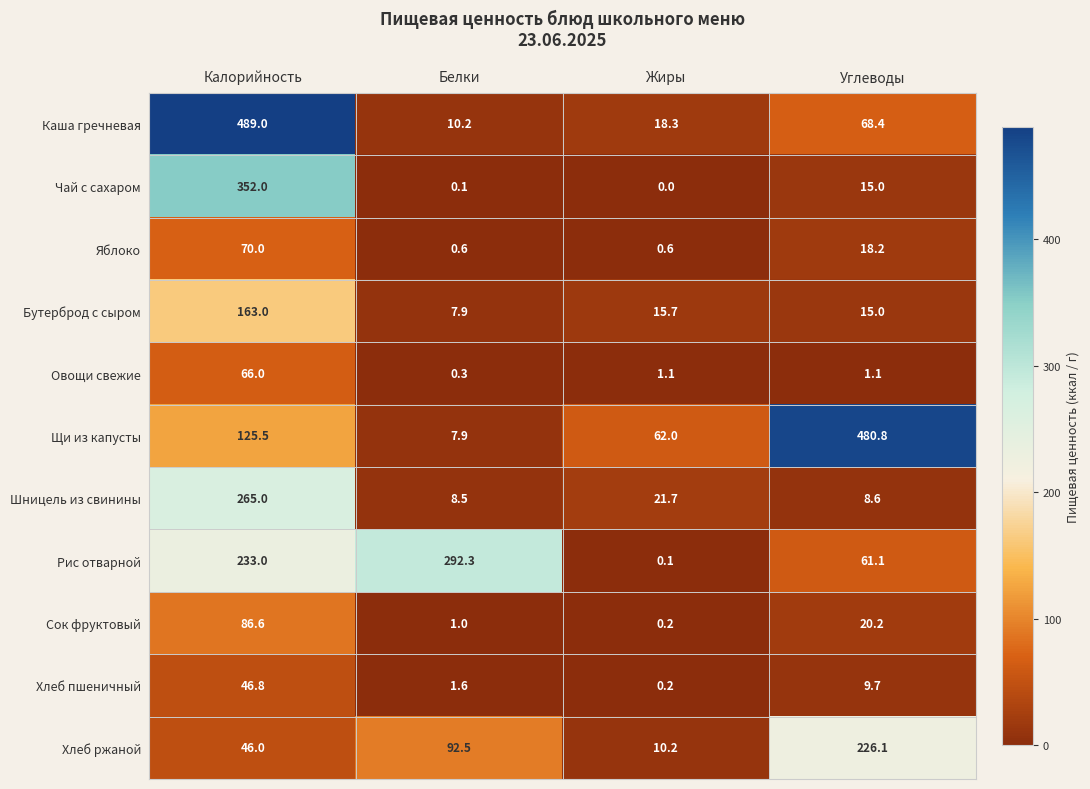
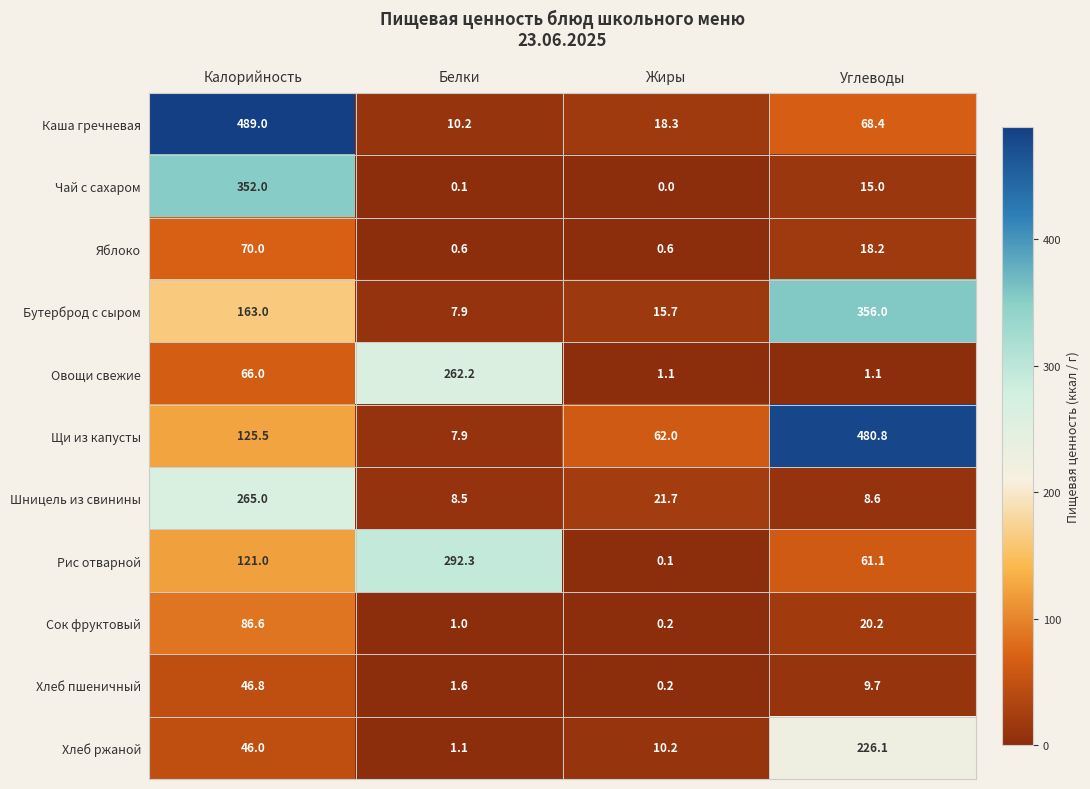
Бутерброд с сыром, Углеводы: 15.0 -> 356.0
Овощи свежие, Белки: 0.3 -> 262.2
Рис отварной, Калорийность: 233.0 -> 121.0
Хлеб ржаной, Белки: 92.5 -> 1.1
